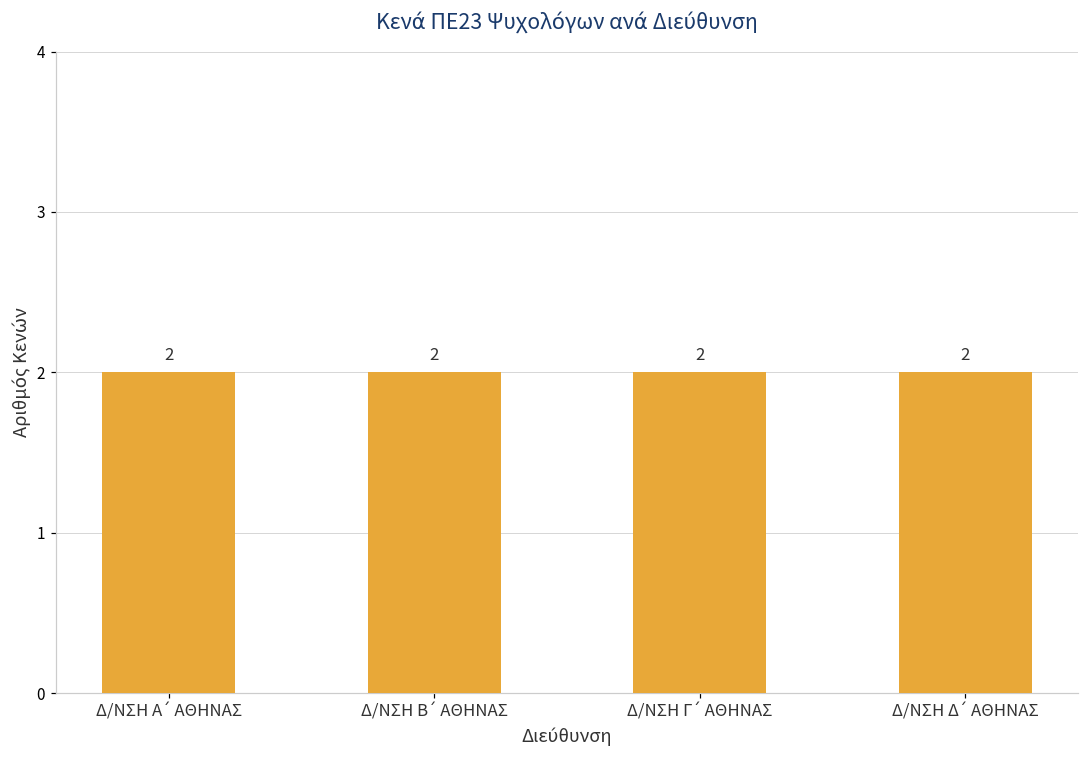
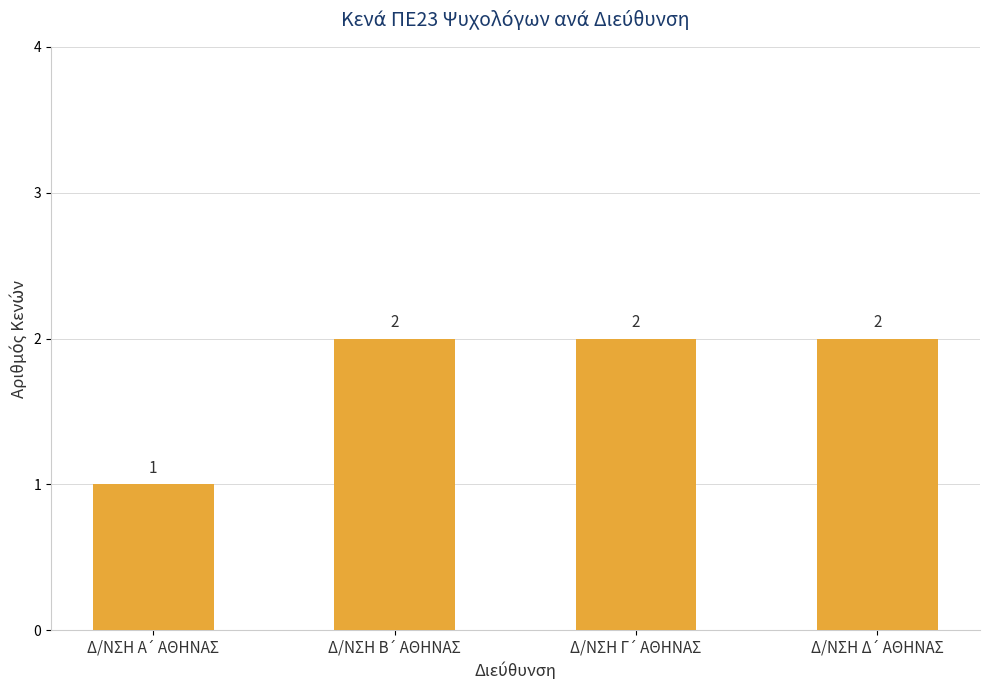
Δ/ΝΣΗ Α΄ ΑΘΗΝΑΣ: 2 -> 1
